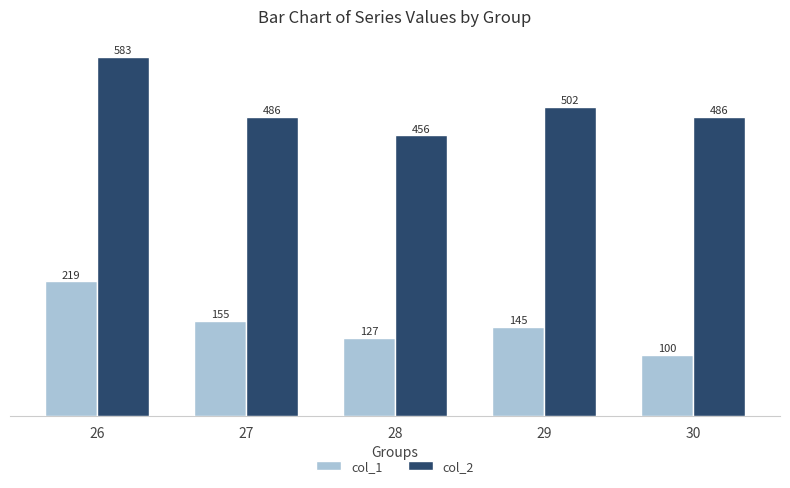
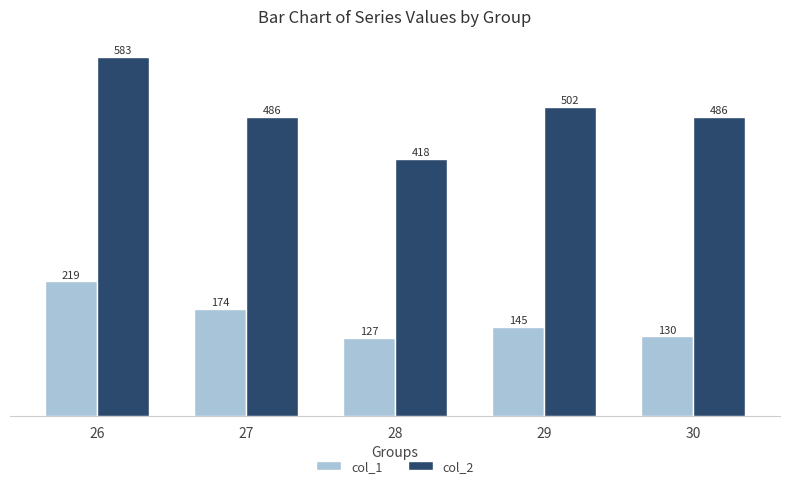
col_1, 27: 155 -> 174
col_2, 28: 456 -> 418
col_1, 30: 100 -> 130
